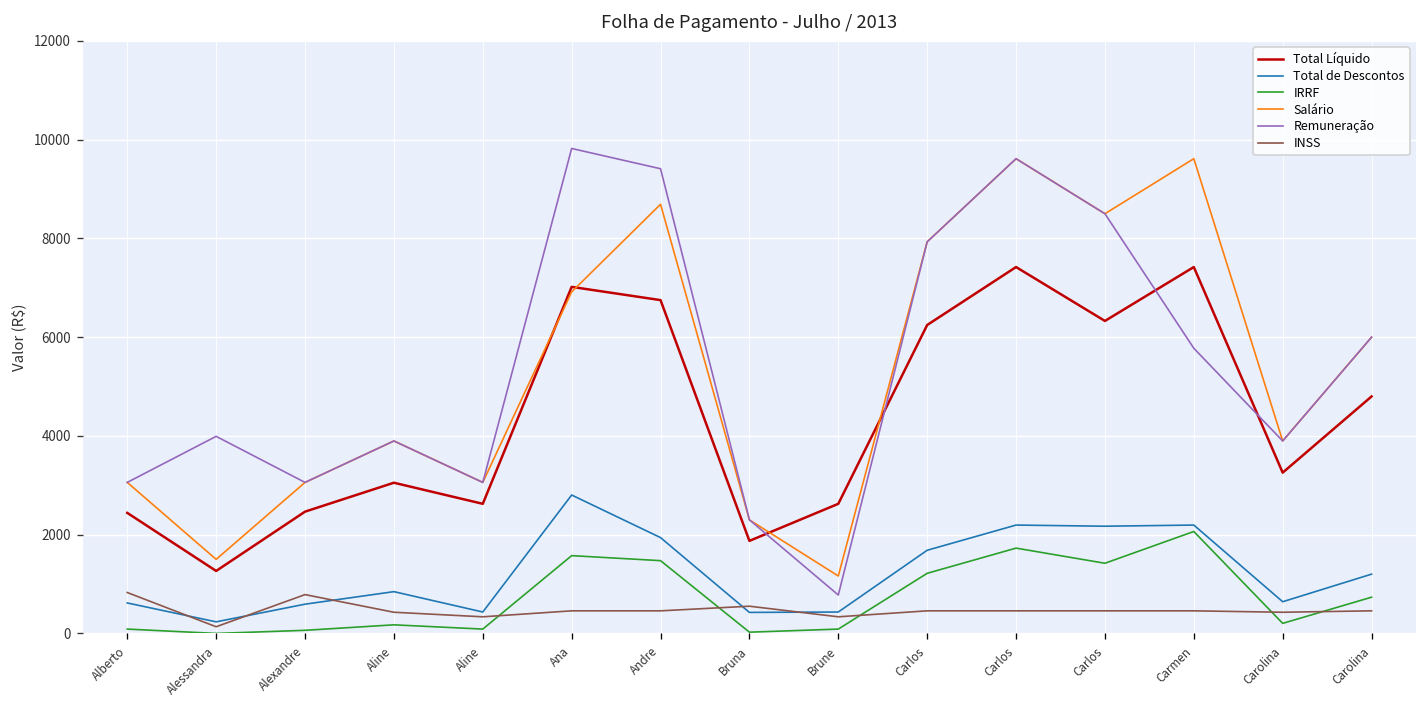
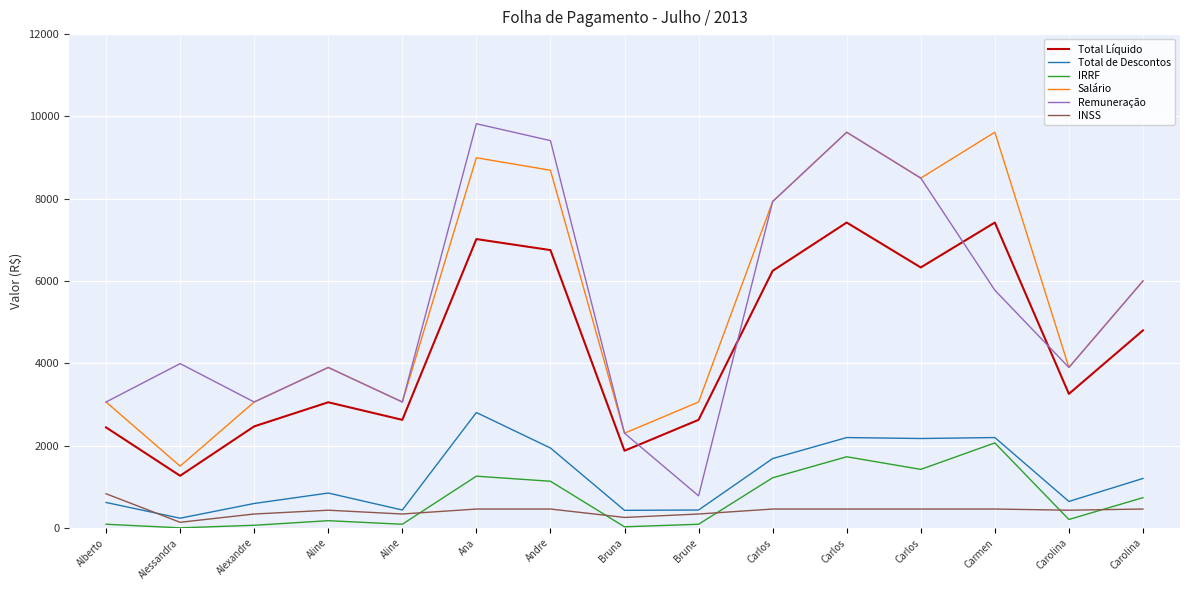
INSS, Alexandre: 800 -> 300
IRRF, Ana: 1600 -> 1300
Salário, Ana: 6900 -> 9000
IRRF, Andre: 1500 -> 1100
INSS, Bruna: 600 -> 300
Salário, Brune: 1200 -> 3100
